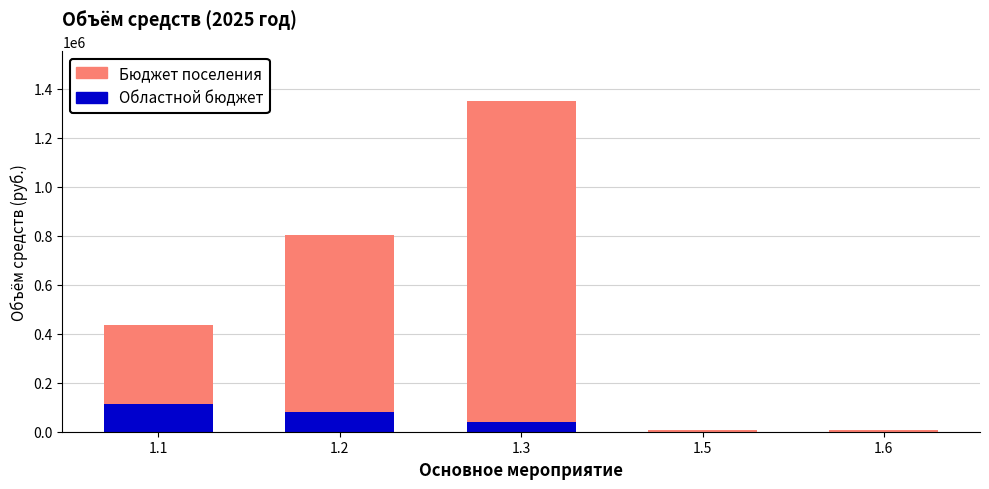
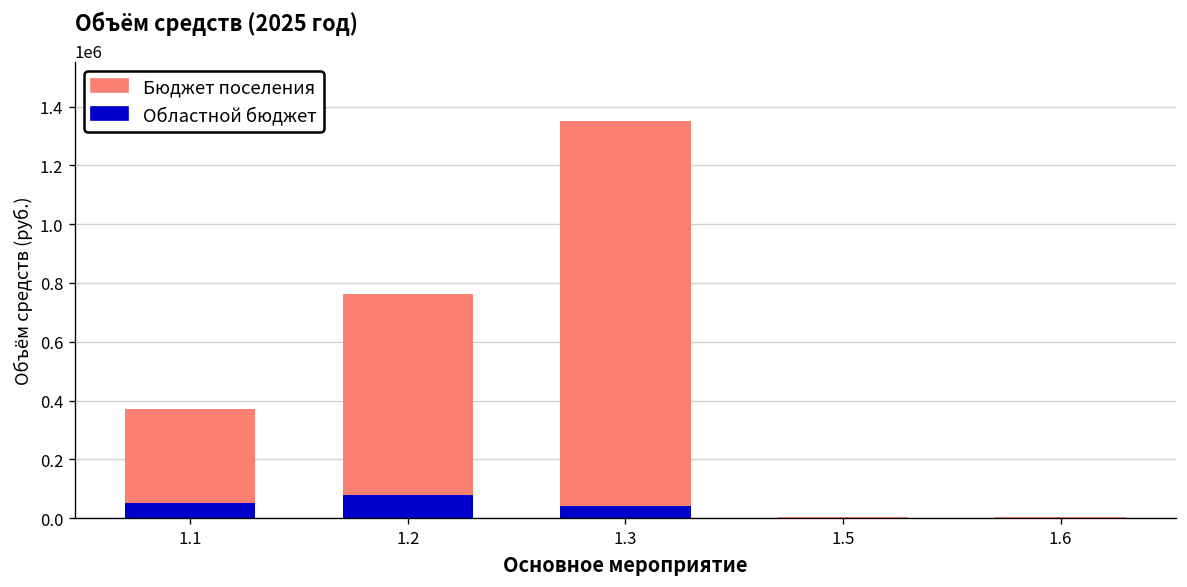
Областной бюджет, 1.1: 110000 -> 50000
Бюджет поселения, 1.2: 720000 -> 680000
